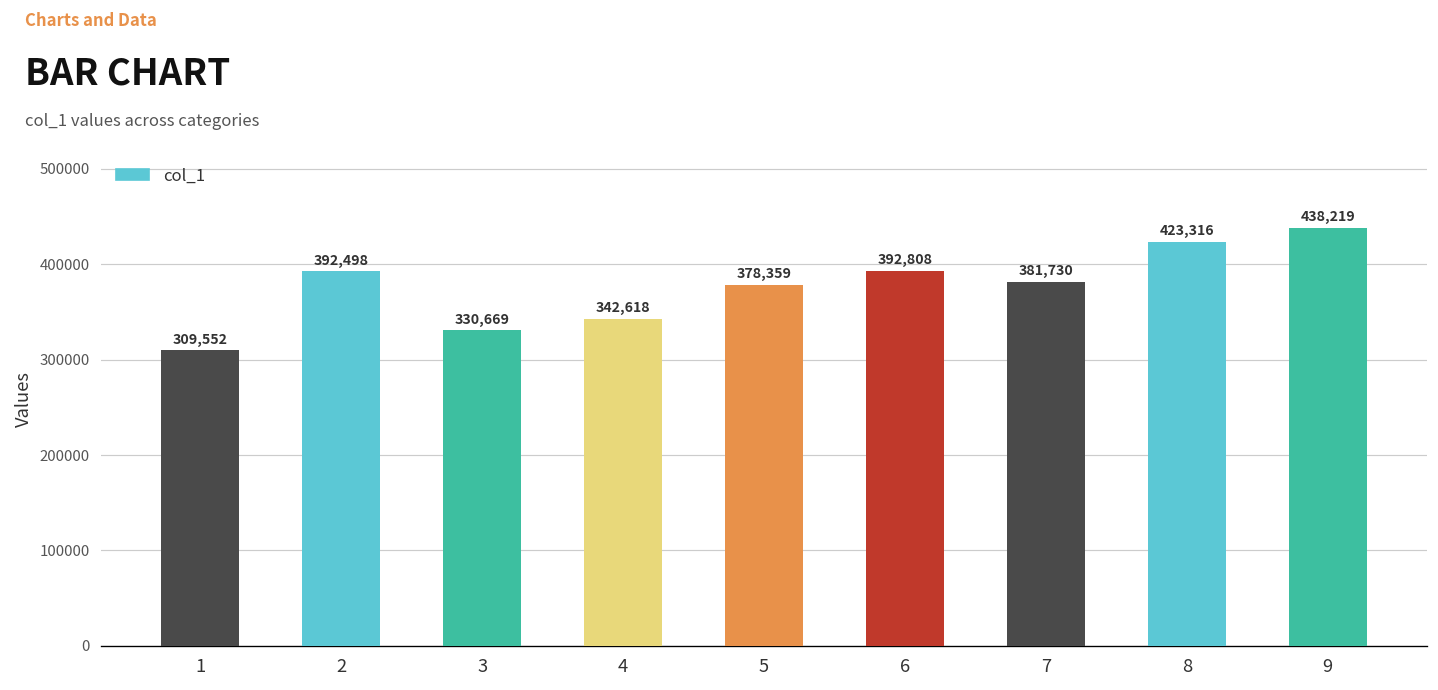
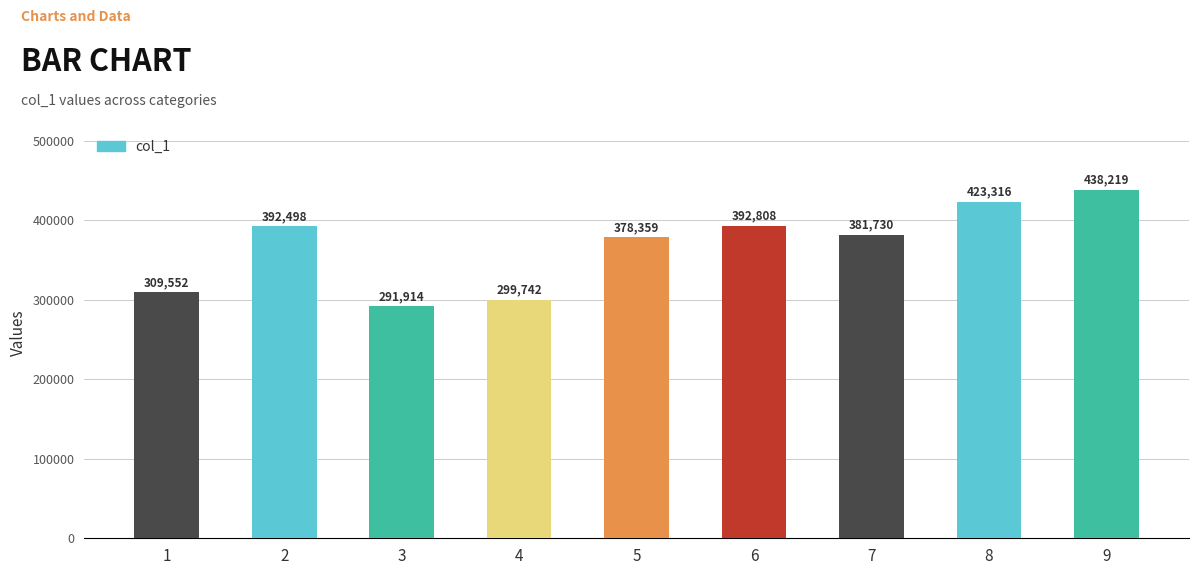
3: 330,669 -> 291,914
4: 342,618 -> 299,742
